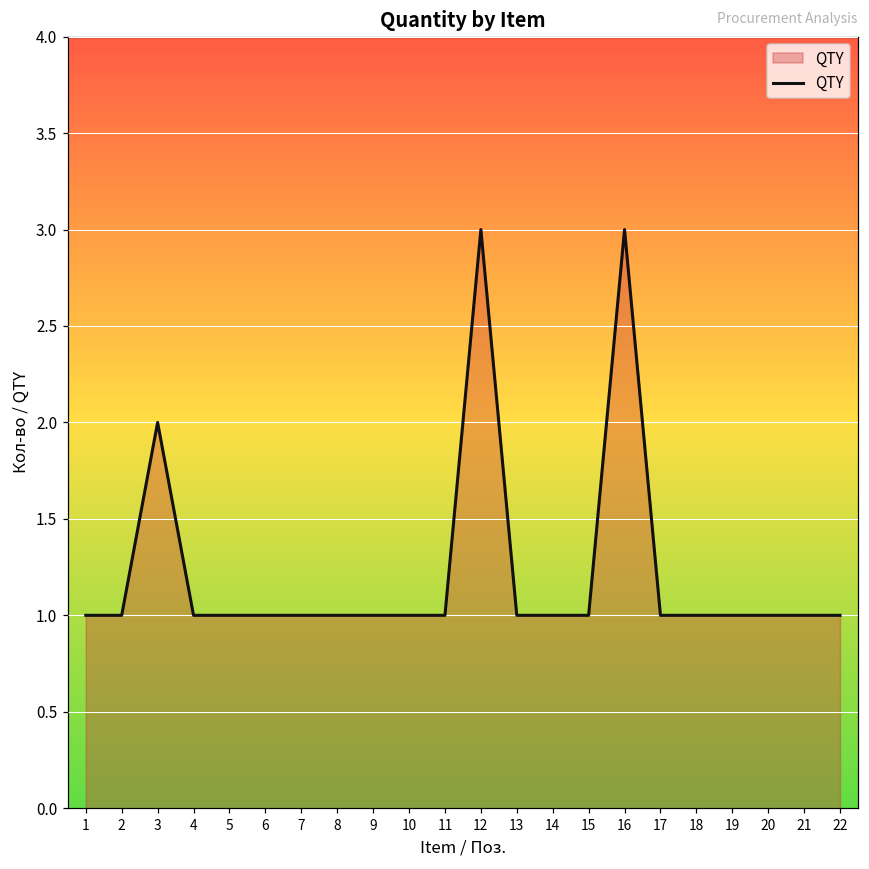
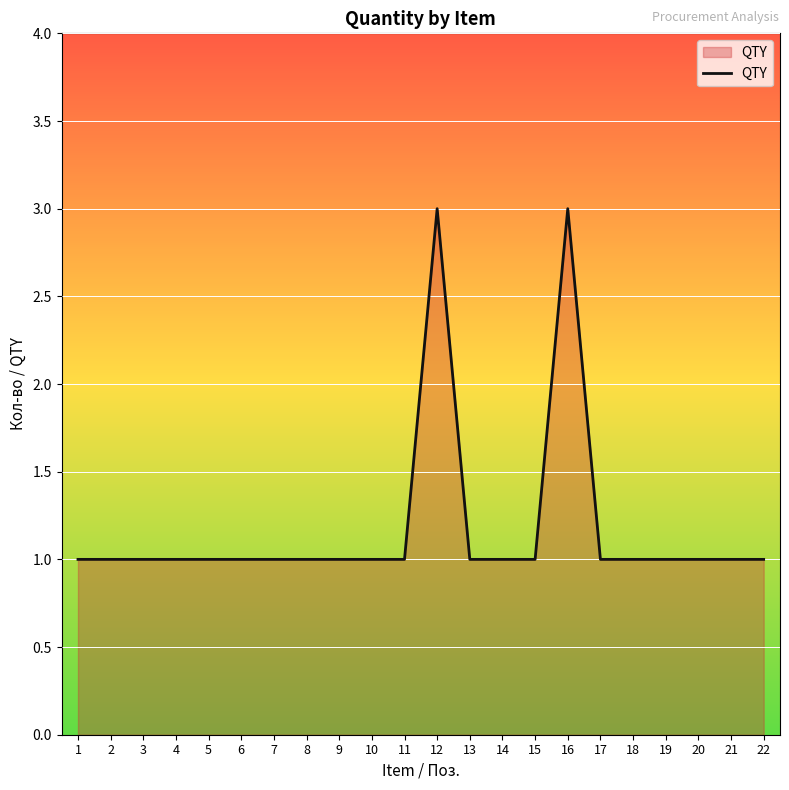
3: 2 -> 1
